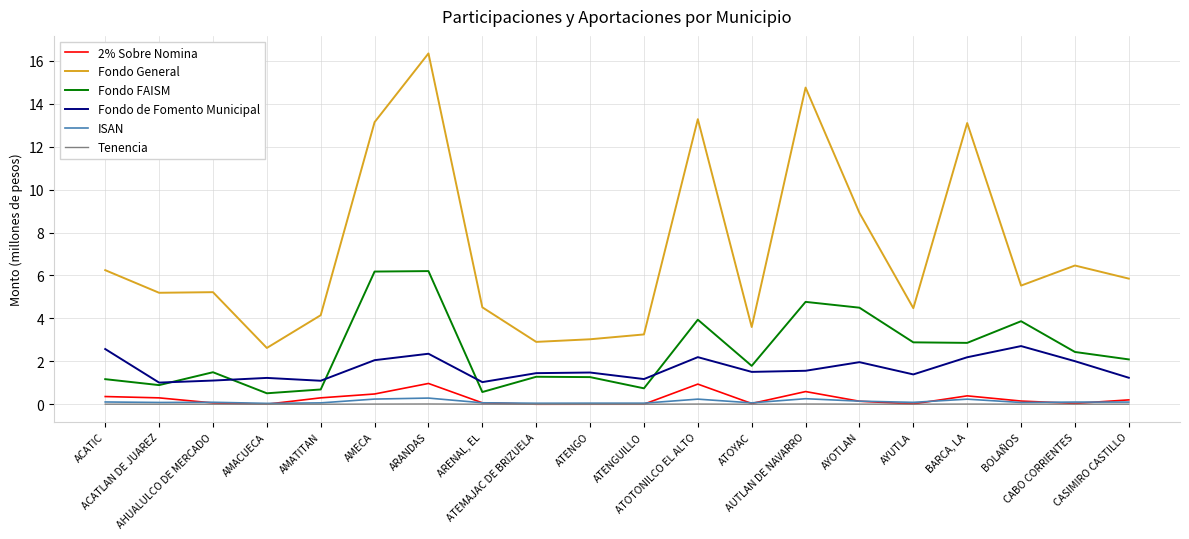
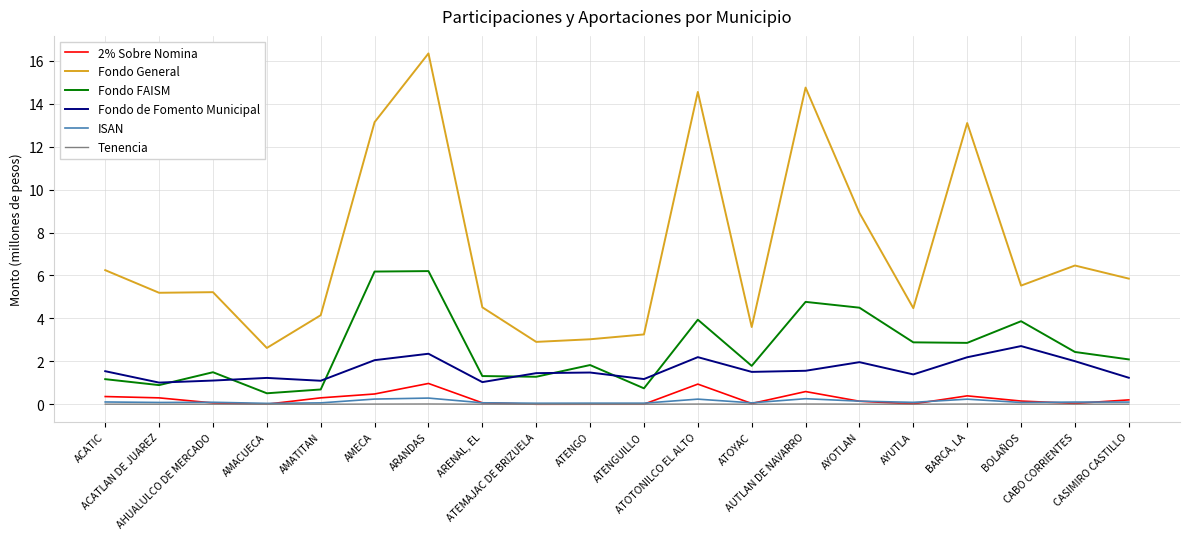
Fondo de Fomento Municipal, ACATIC: 2.6 -> 1.5
Fondo FAISM, ARENAL, EL: 0.6 -> 1.3
Fondo FAISM, ATENGO: 1.3 -> 1.8
Fondo General, ATOTONILCO EL ALTO: 13.3 -> 14.5
